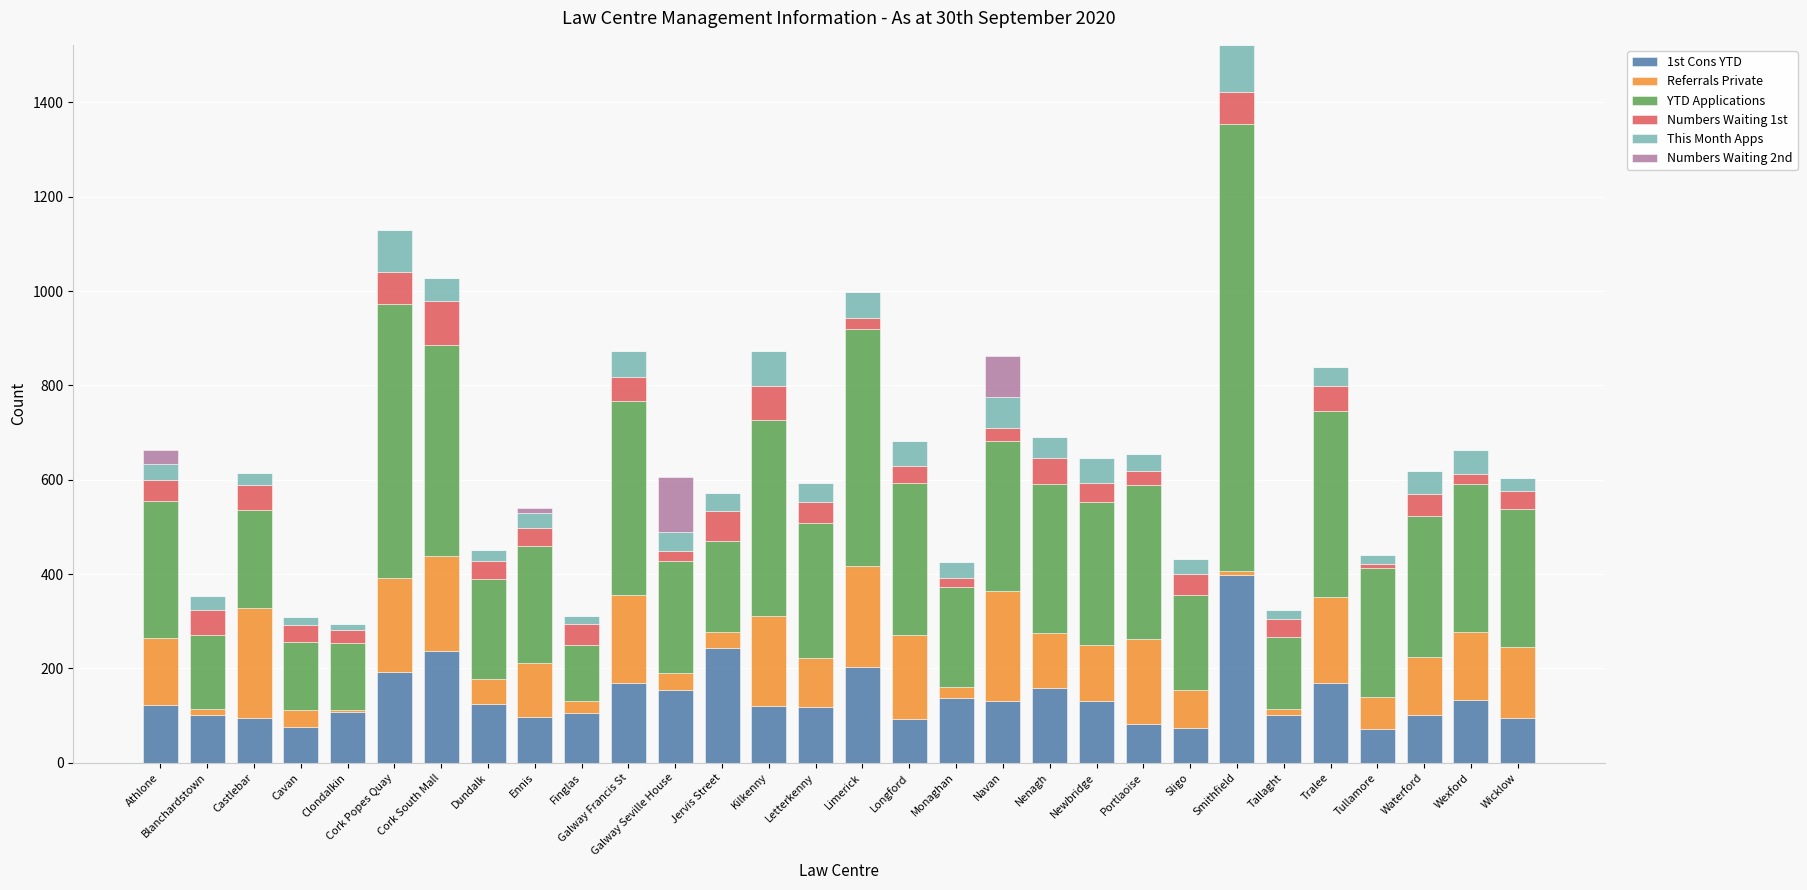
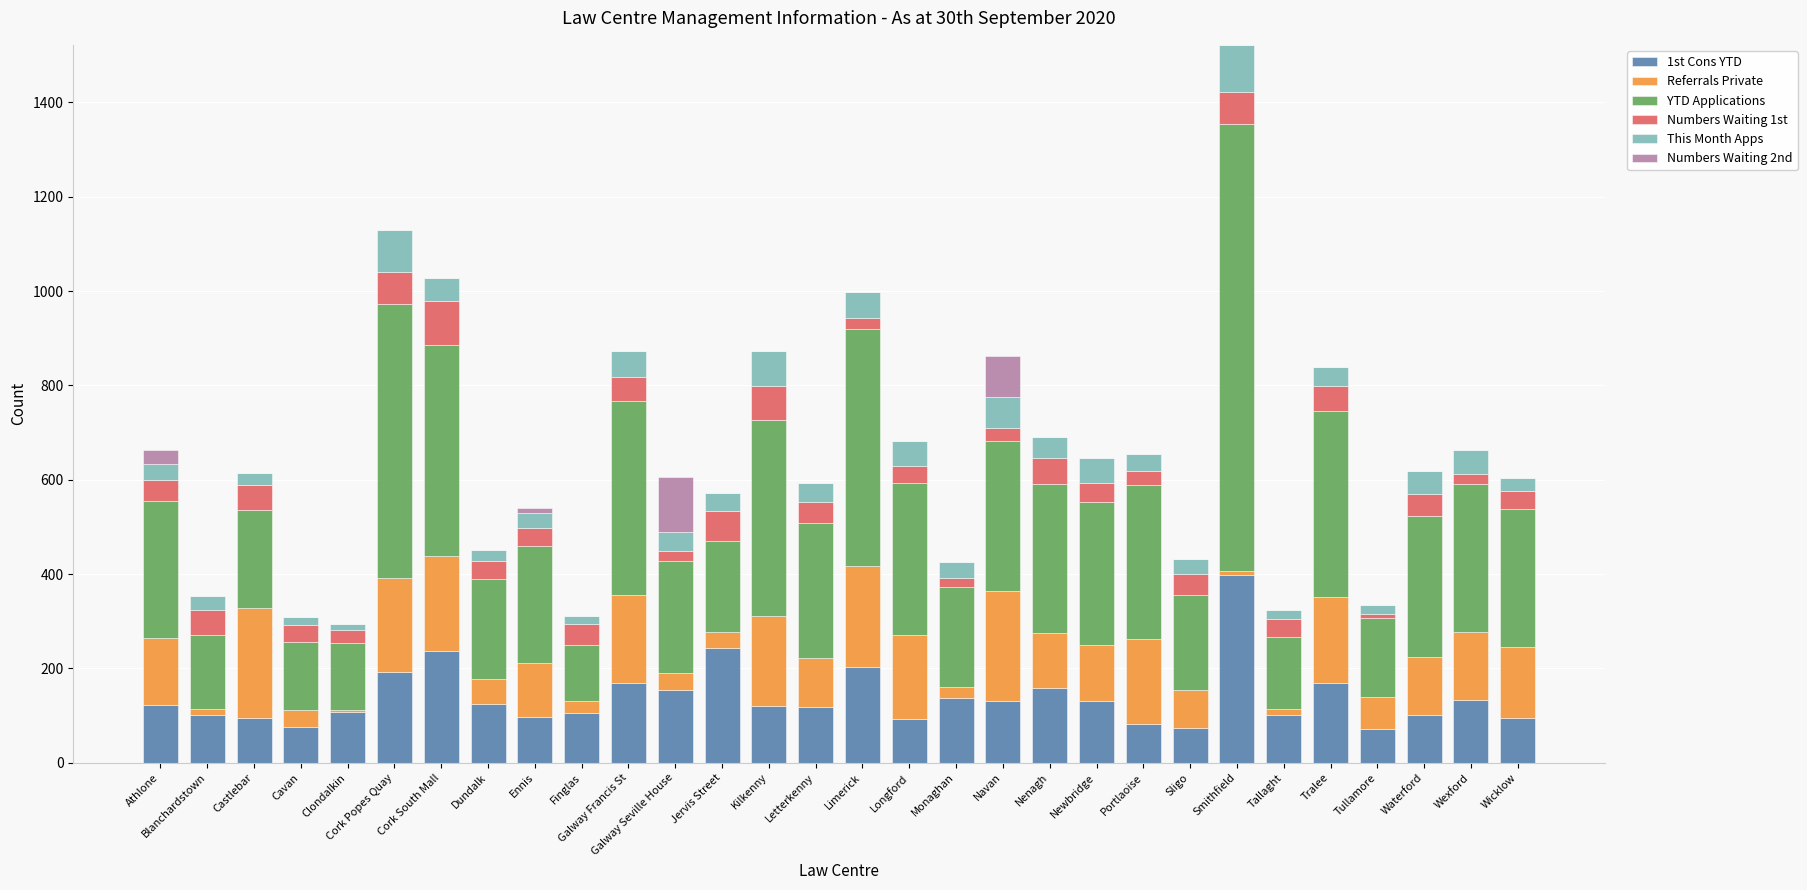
YTD Applications, Tullamore: 270 -> 170
